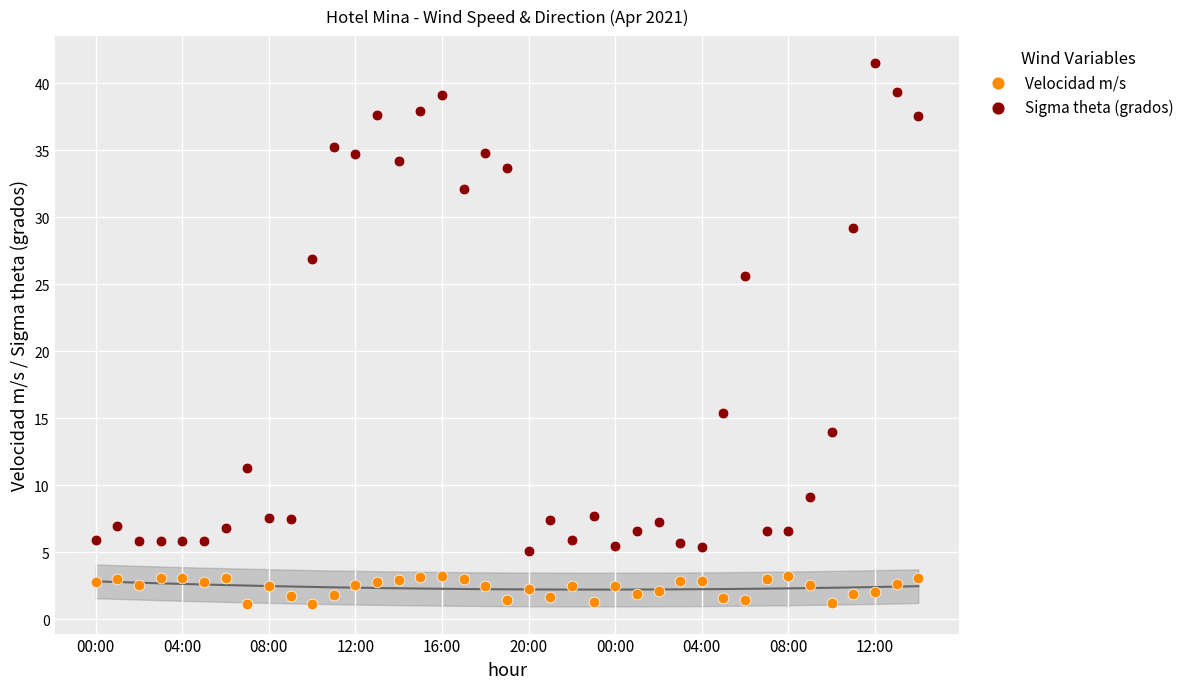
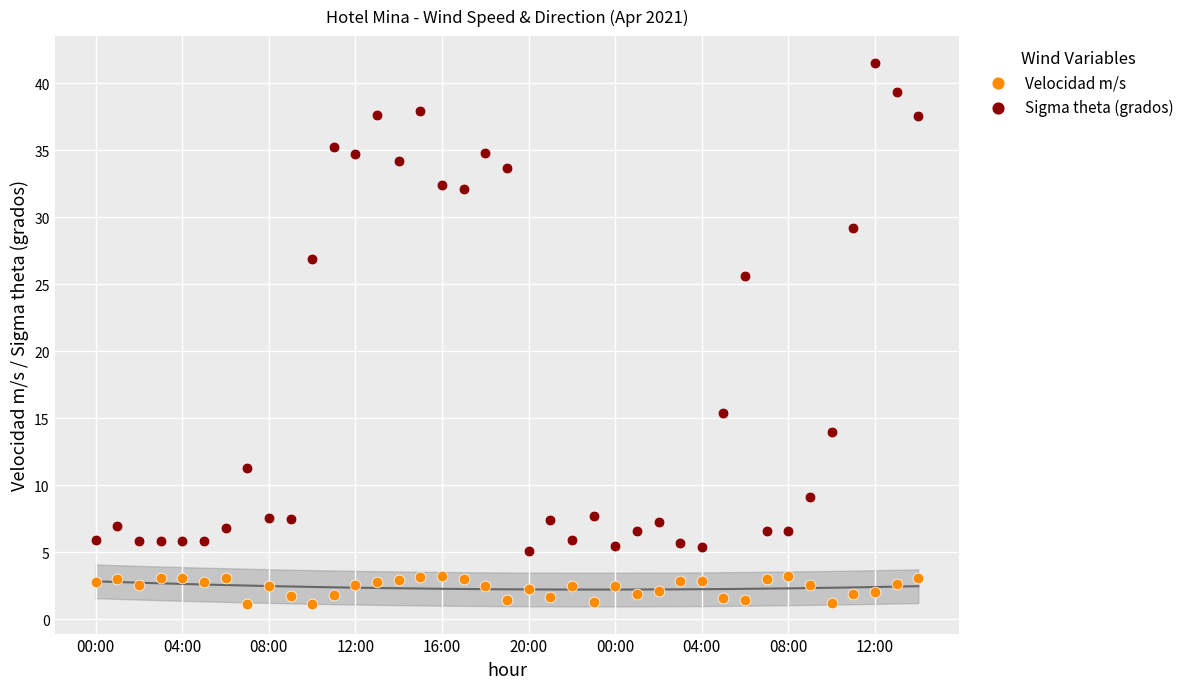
Sigma theta (grados), 16:00: 39.1 -> 32.4
